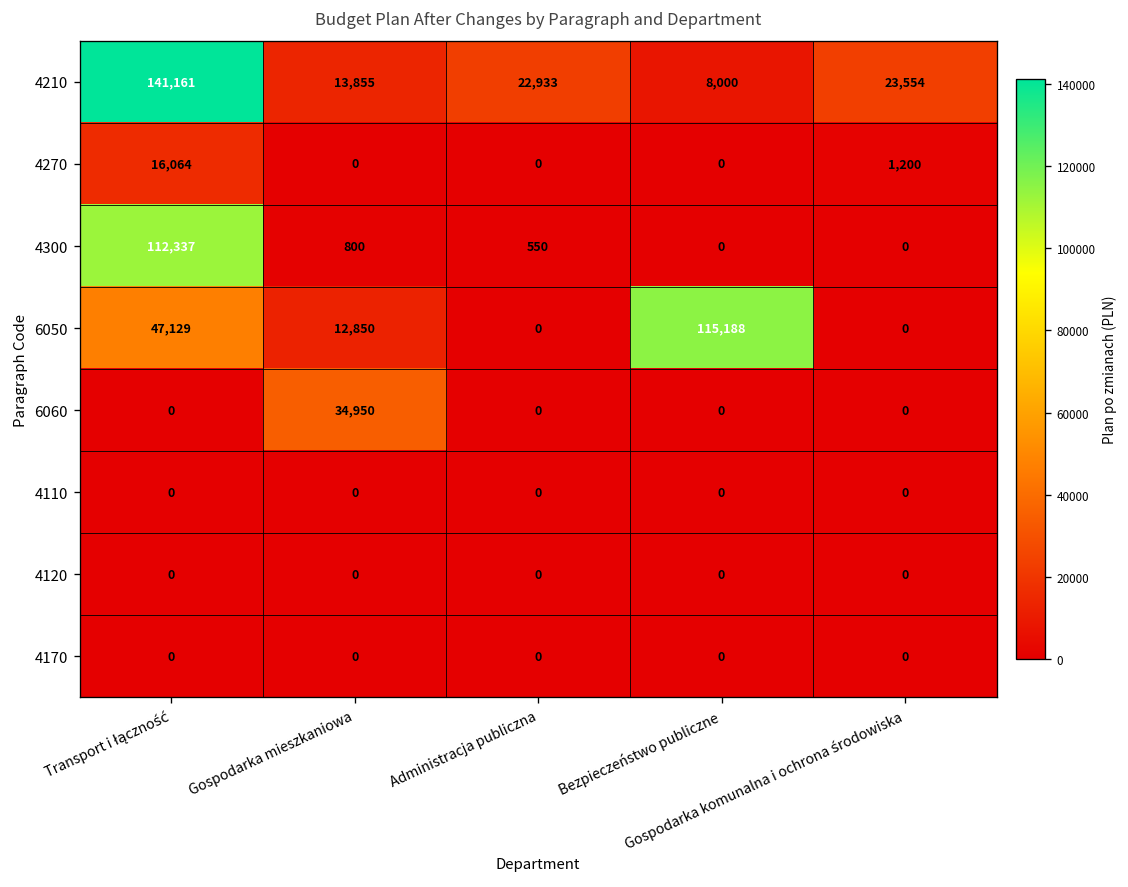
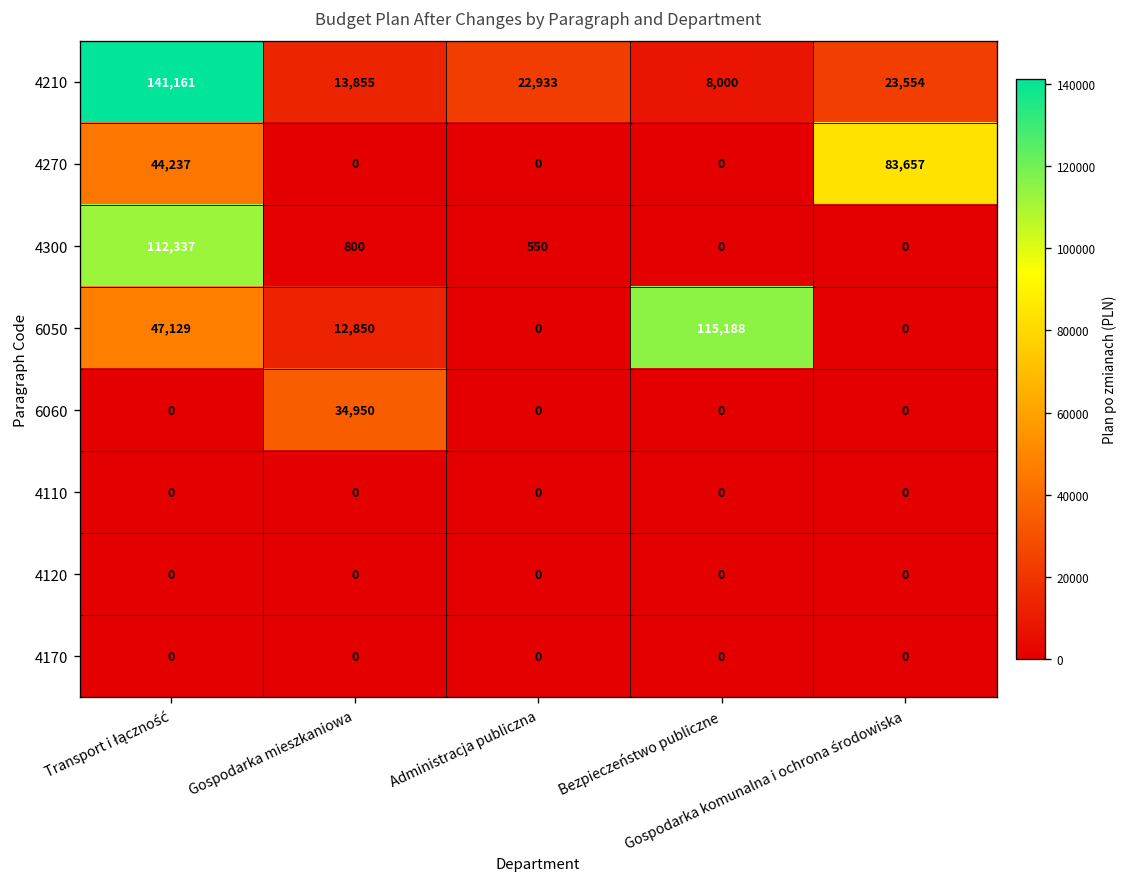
4270, Transport i łączność: 16,064 -> 44,237
4270, Gospodarka komunalna i ochrona środowiska: 1,200 -> 83,657
